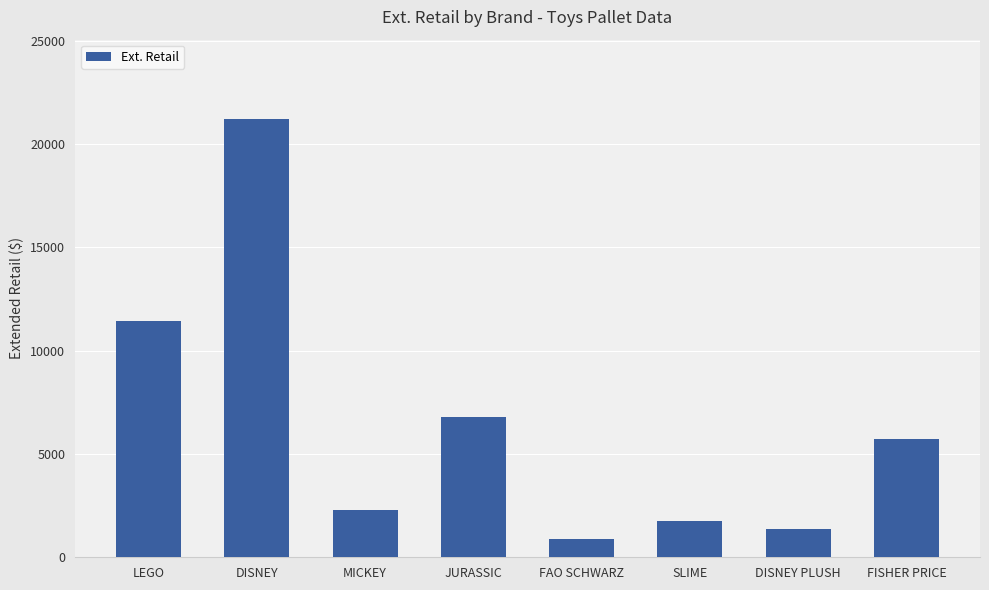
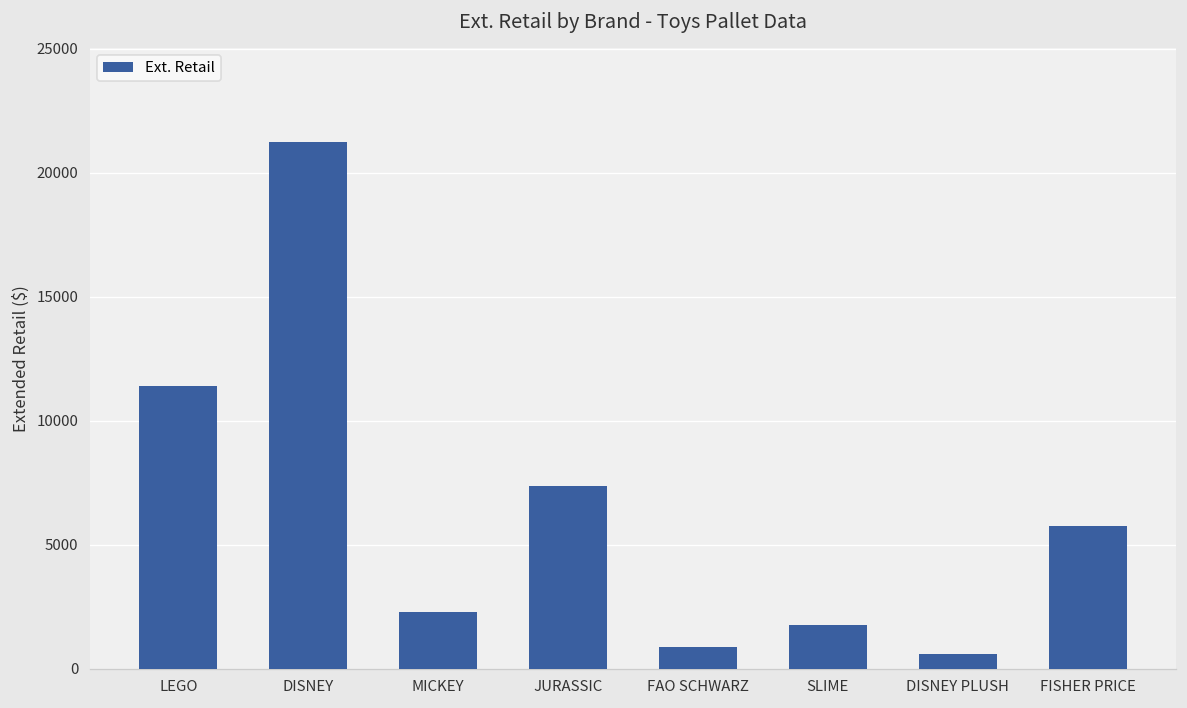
JURASSIC: 6800 -> 7400
DISNEY PLUSH: 1300 -> 600
